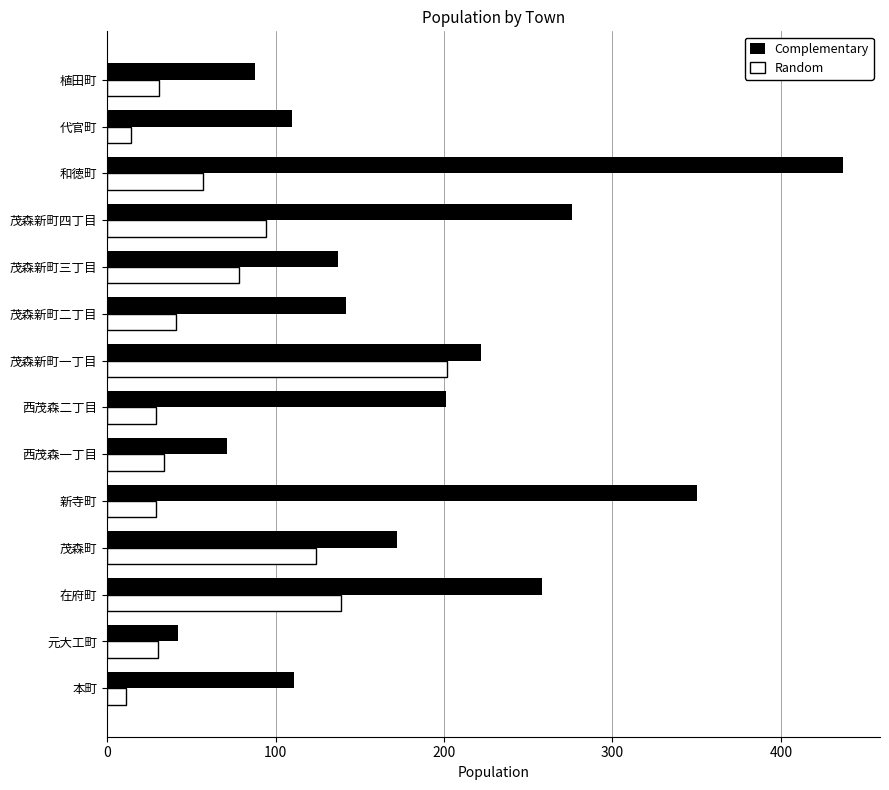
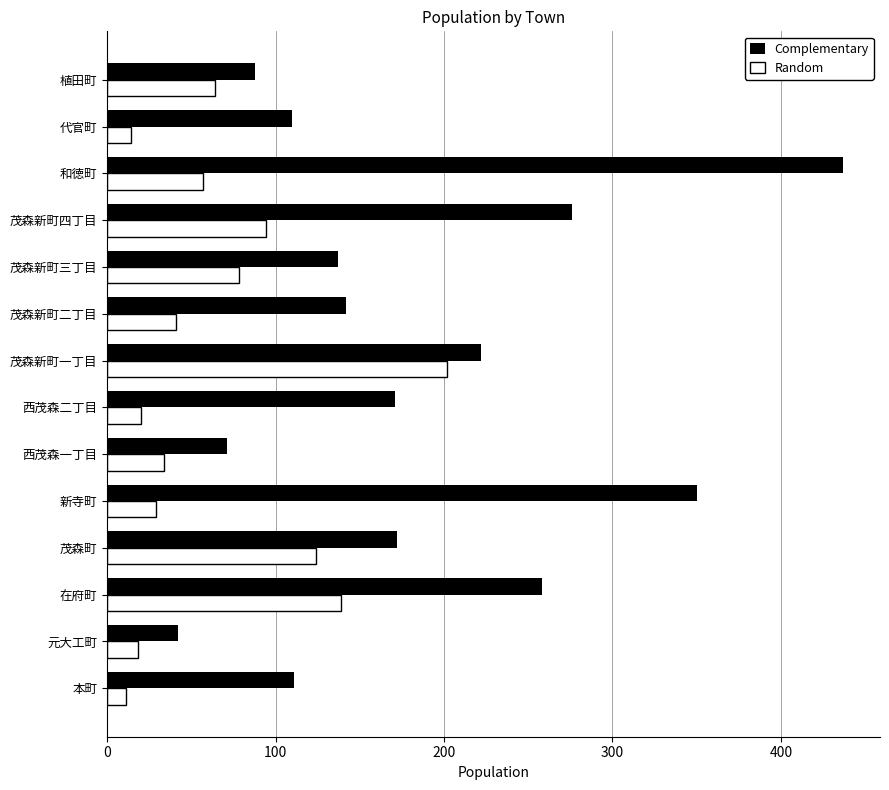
Random, 植田町: 31 -> 64
Complementary, 西茂森二丁目: 201 -> 171
Random, 西茂森二丁目: 29 -> 20
Random, 元大工町: 30 -> 18
